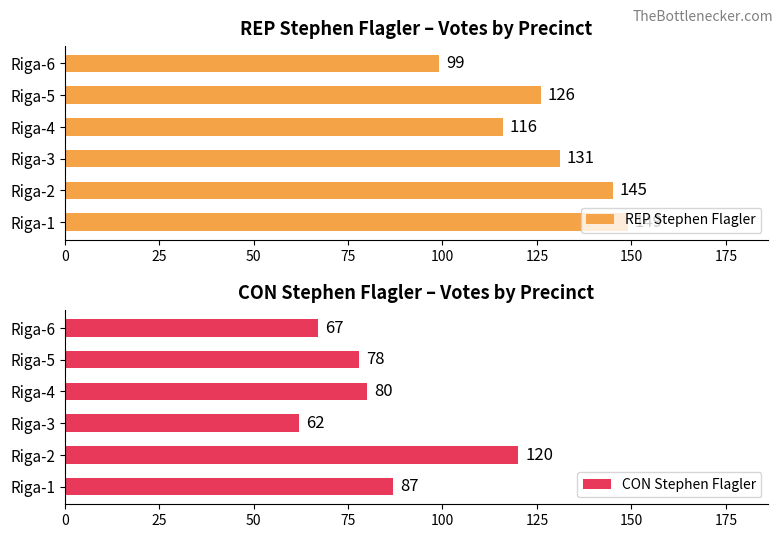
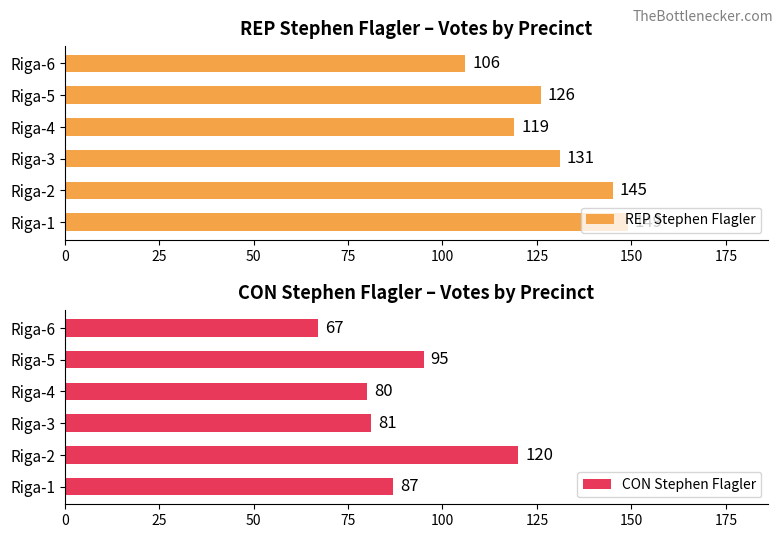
REP Stephen Flagler – Votes by Precinct, Riga-6: 99 -> 106
REP Stephen Flagler – Votes by Precinct, Riga-4: 116 -> 119
CON Stephen Flagler – Votes by Precinct, Riga-5: 78 -> 95
CON Stephen Flagler – Votes by Precinct, Riga-3: 62 -> 81
